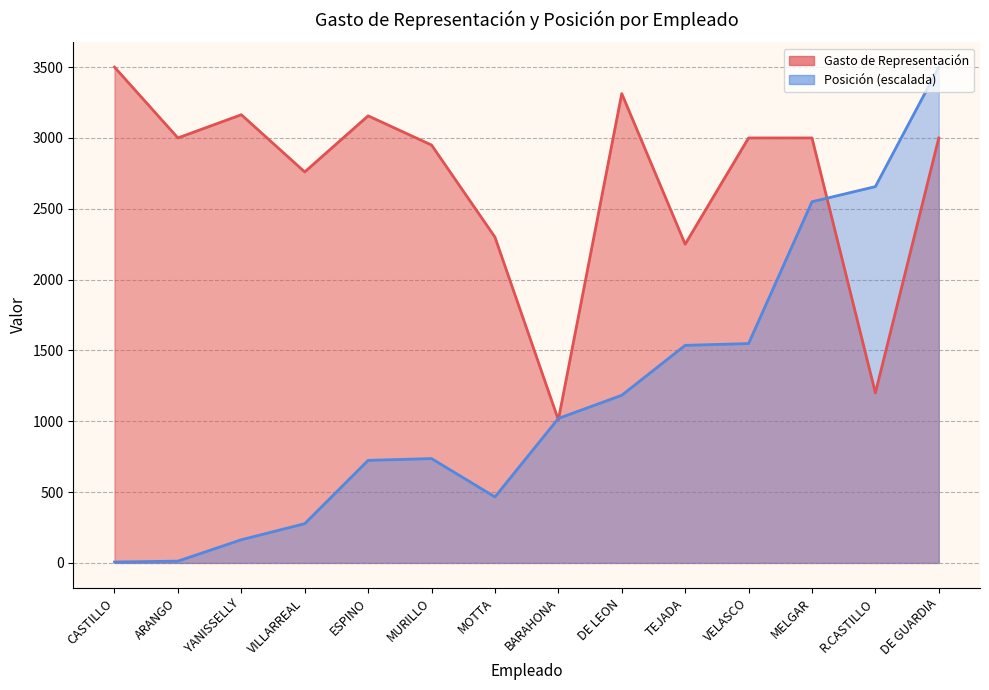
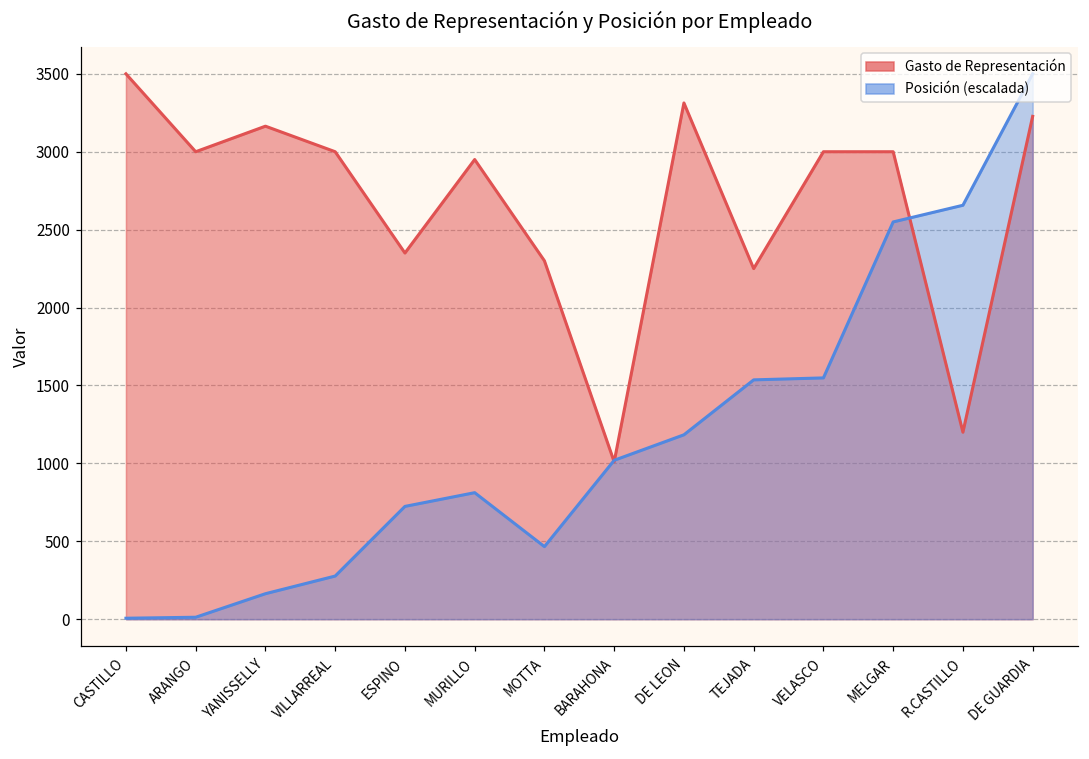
Gasto de Representación, VILLARREAL: 2760 -> 3000
Gasto de Representación, ESPINO: 3160 -> 2350
Posición (escalada), MURILLO: 740 -> 810
Gasto de Representación, DE GUARDIA: 3000 -> 3230
